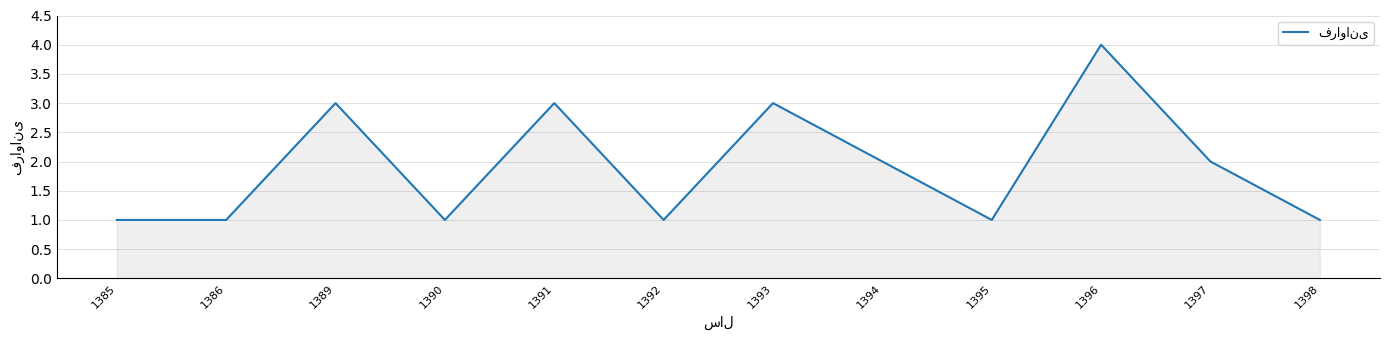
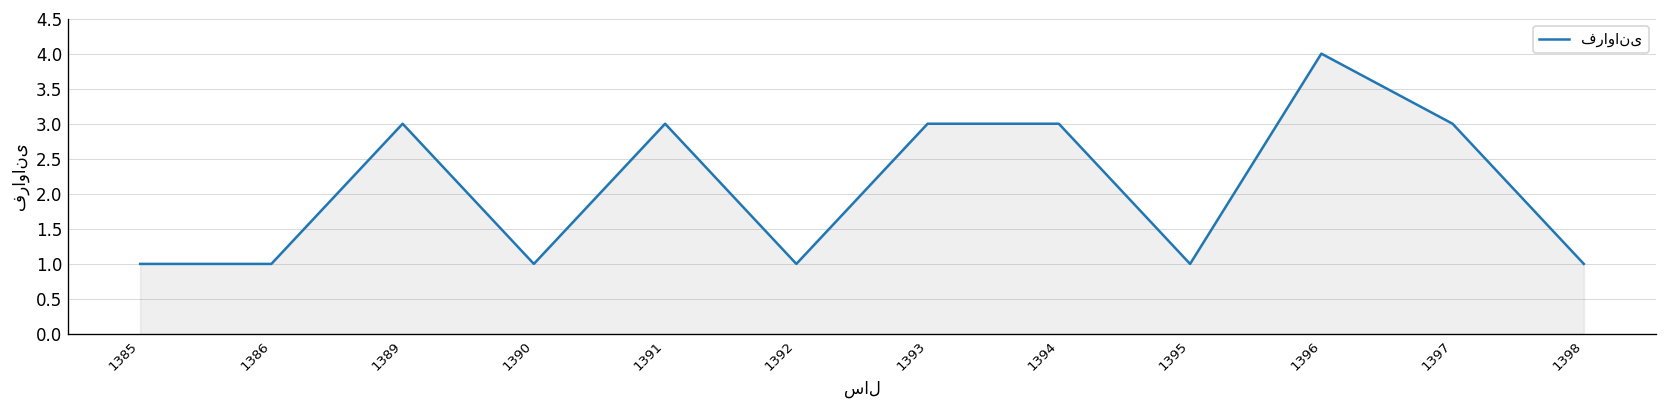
1394: 2 -> 3
1397: 2 -> 3
